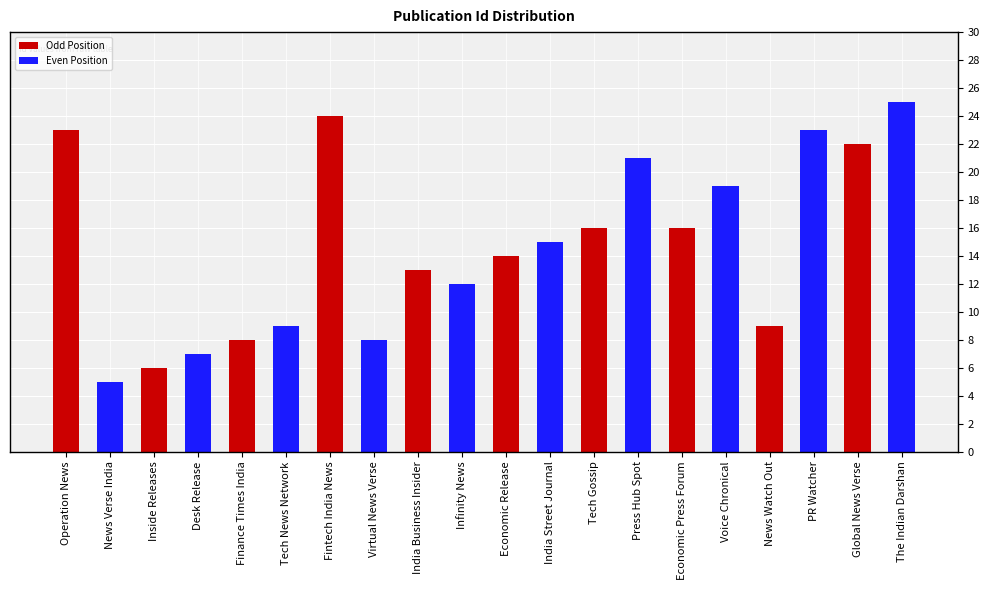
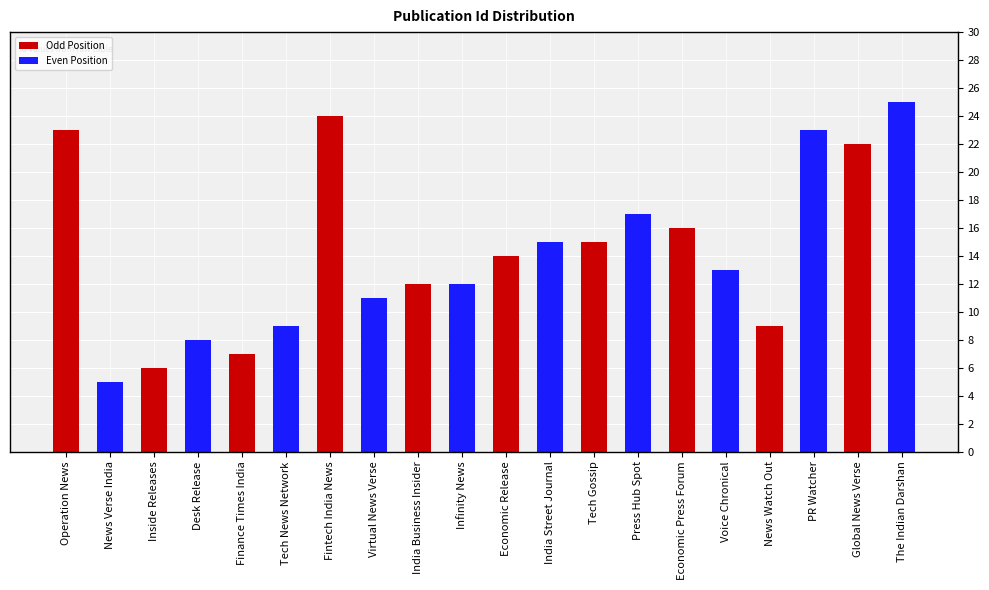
Even Position, Desk Release: 7 -> 8
Odd Position, Finance Times India: 8 -> 7
Even Position, Virtual News Verse: 8 -> 11
Odd Position, India Business Insider: 13 -> 12
Odd Position, Tech Gossip: 16 -> 15
Even Position, Press Hub Spot: 21 -> 17
Even Position, Voice Chronical: 19 -> 13
